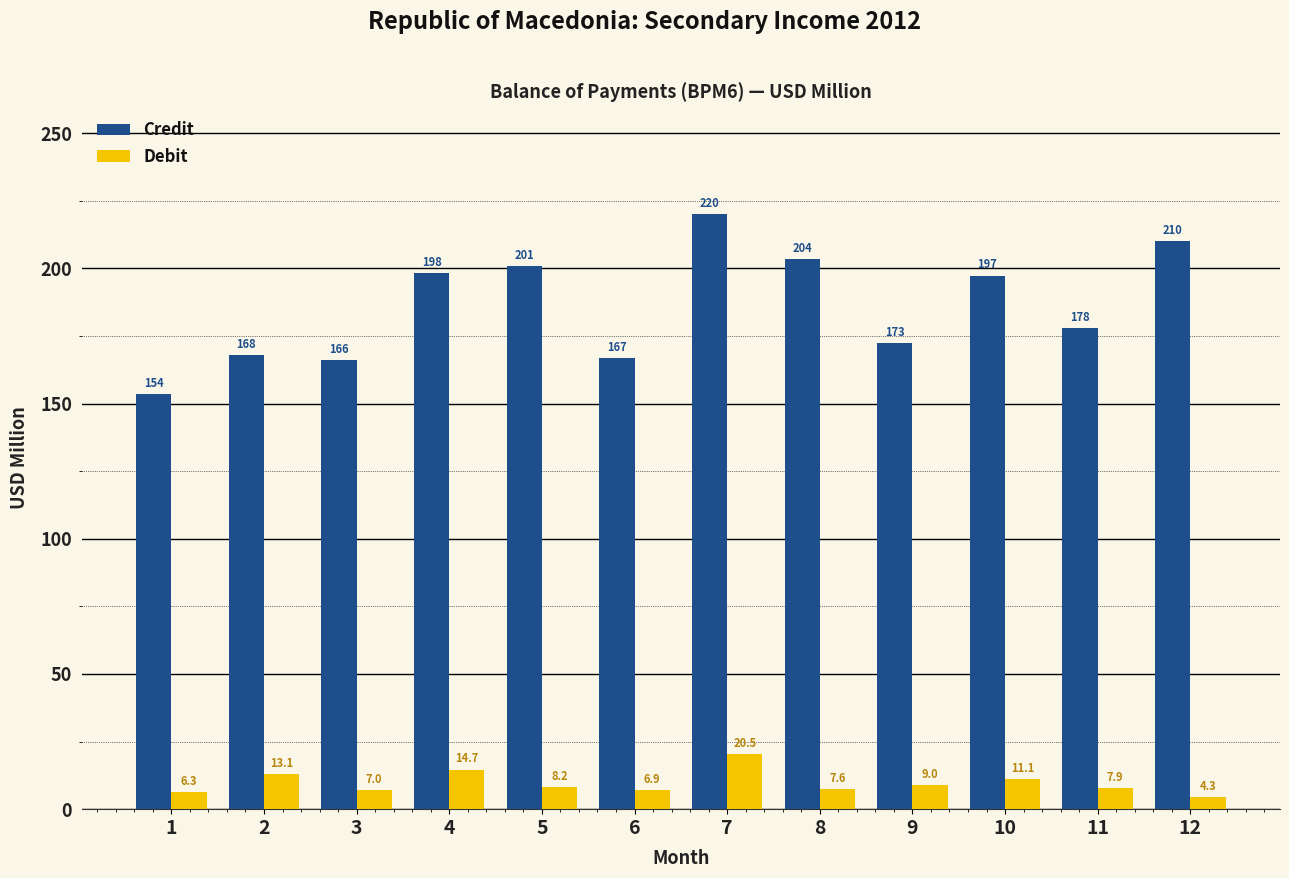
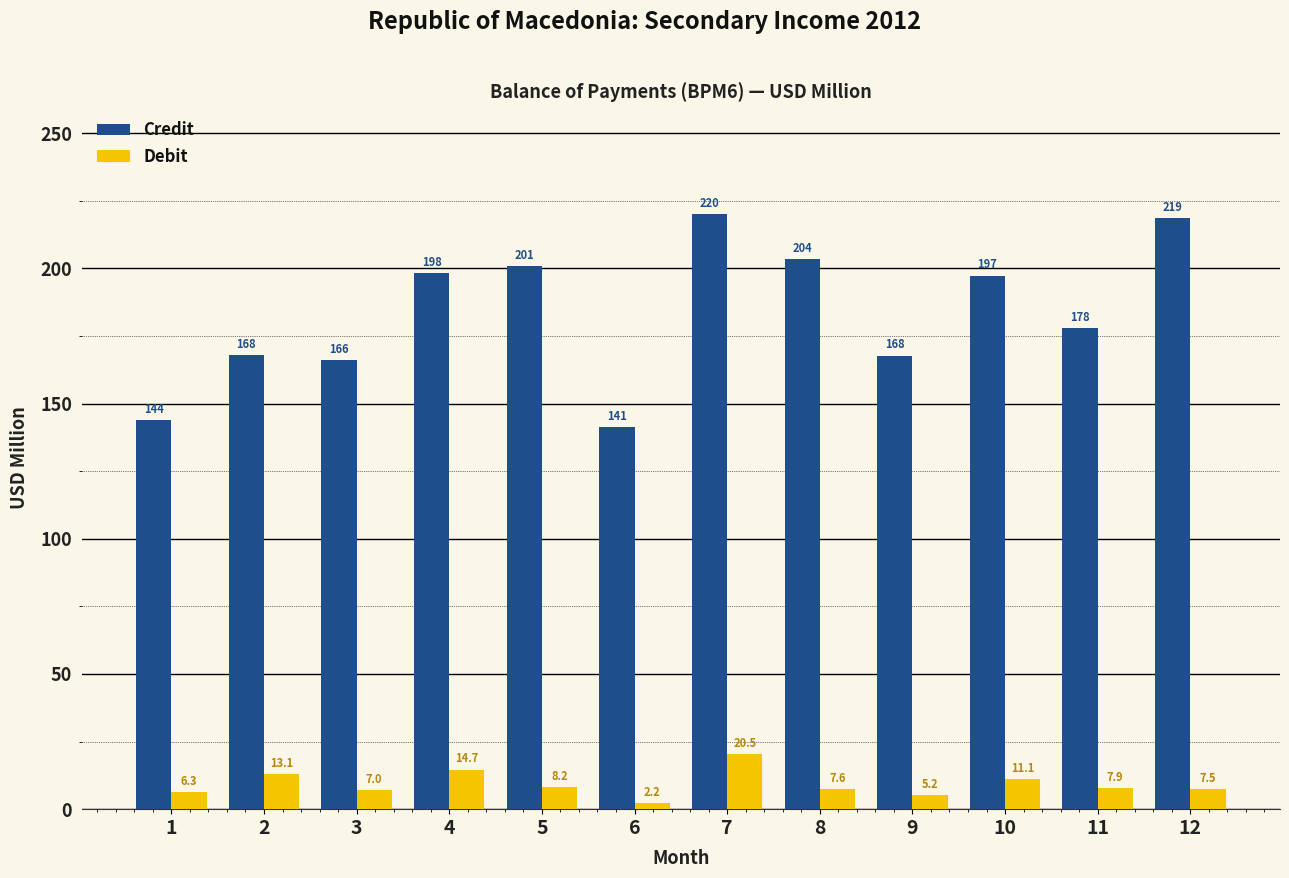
Credit, 1: 154 -> 144
Credit, 6: 167 -> 141
Debit, 6: 6.9 -> 2.2
Credit, 9: 173 -> 168
Debit, 9: 9.0 -> 5.2
Credit, 12: 210 -> 219
Debit, 12: 4.3 -> 7.5
